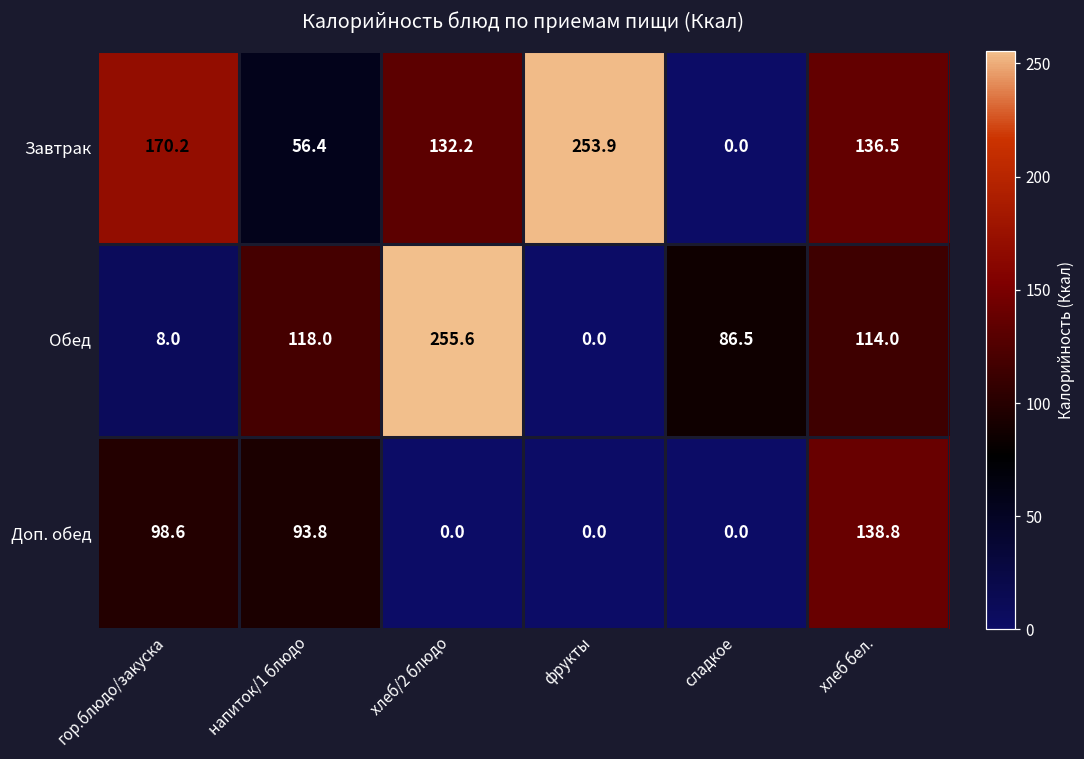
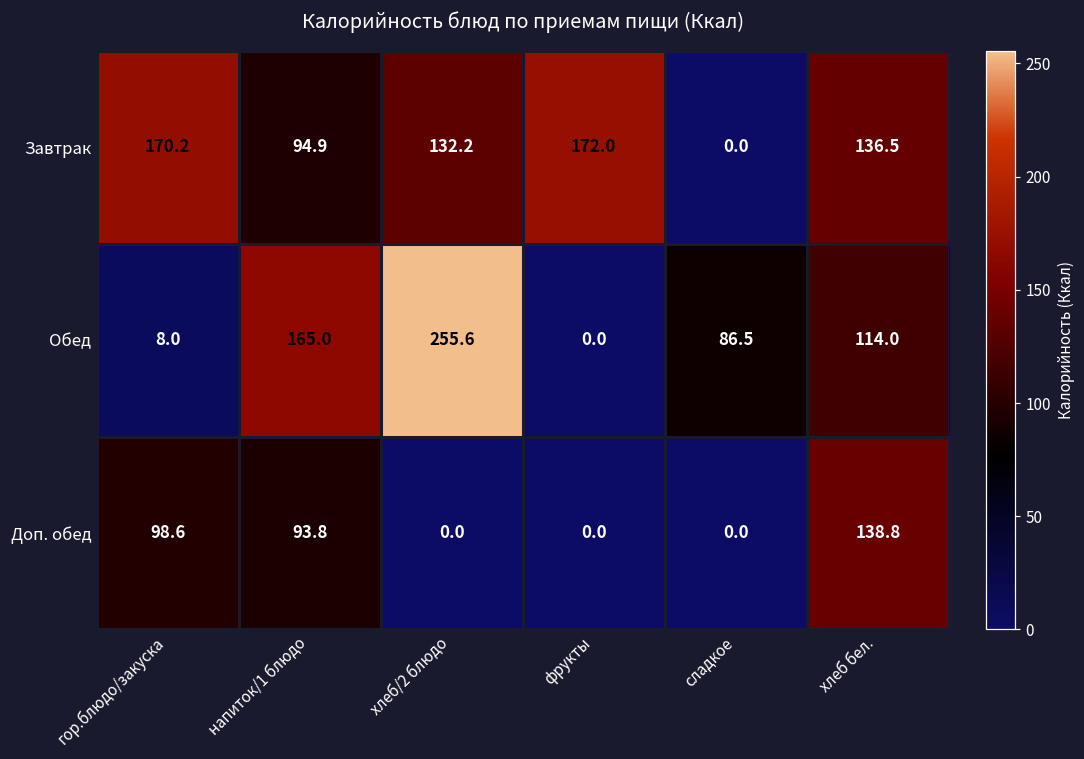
Завтрак, напиток/1 блюдо: 56.4 -> 94.9
Завтрак, фрукты: 253.9 -> 172.0
Обед, напиток/1 блюдо: 118.0 -> 165.0
